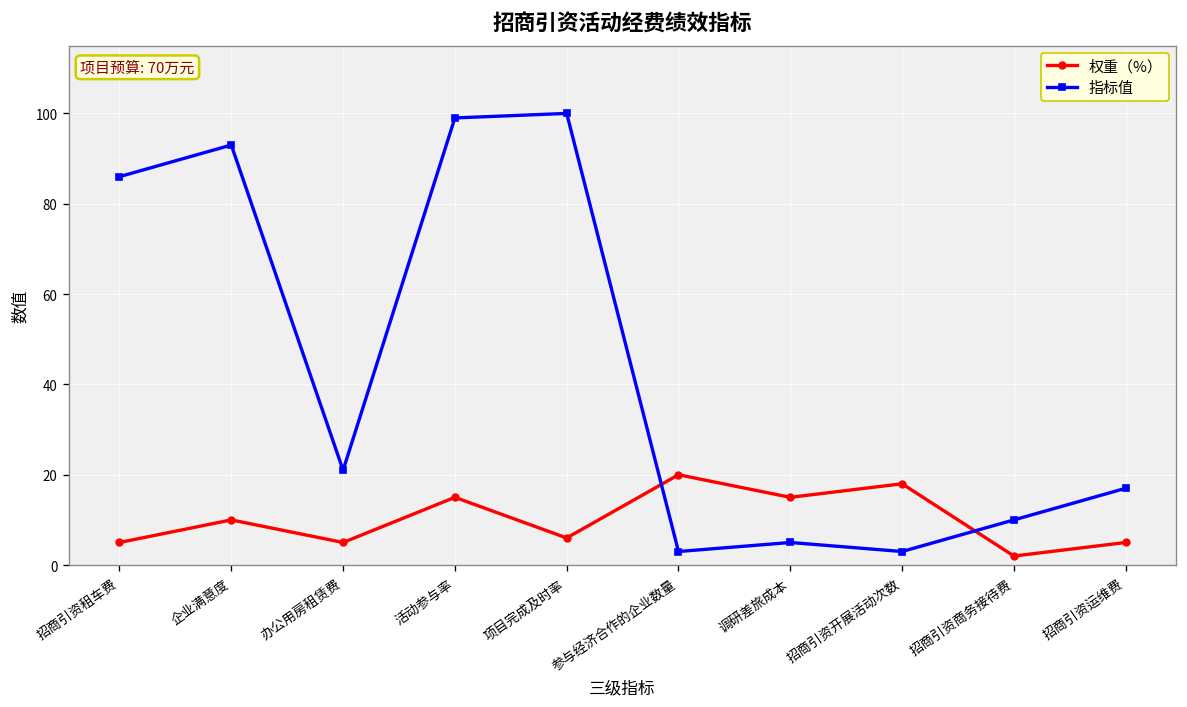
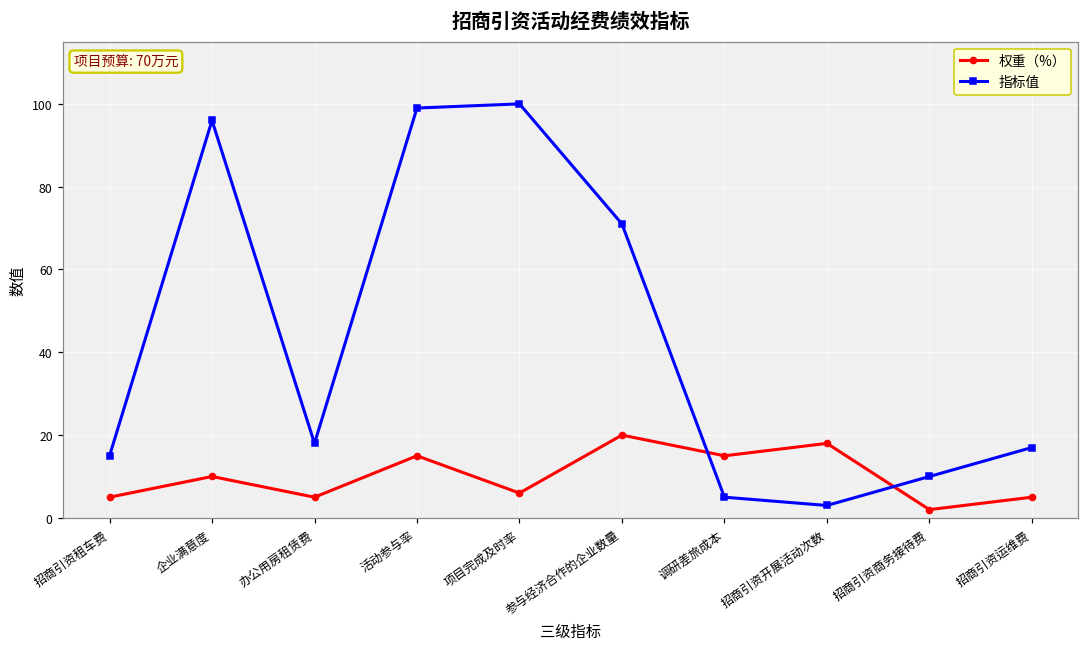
指标值, 招商引资租车费: 86 -> 15
指标值, 企业满意度: 93 -> 96
指标值, 办公用房租赁费: 21 -> 18
指标值, 参与经济合作的企业数量: 3 -> 71
